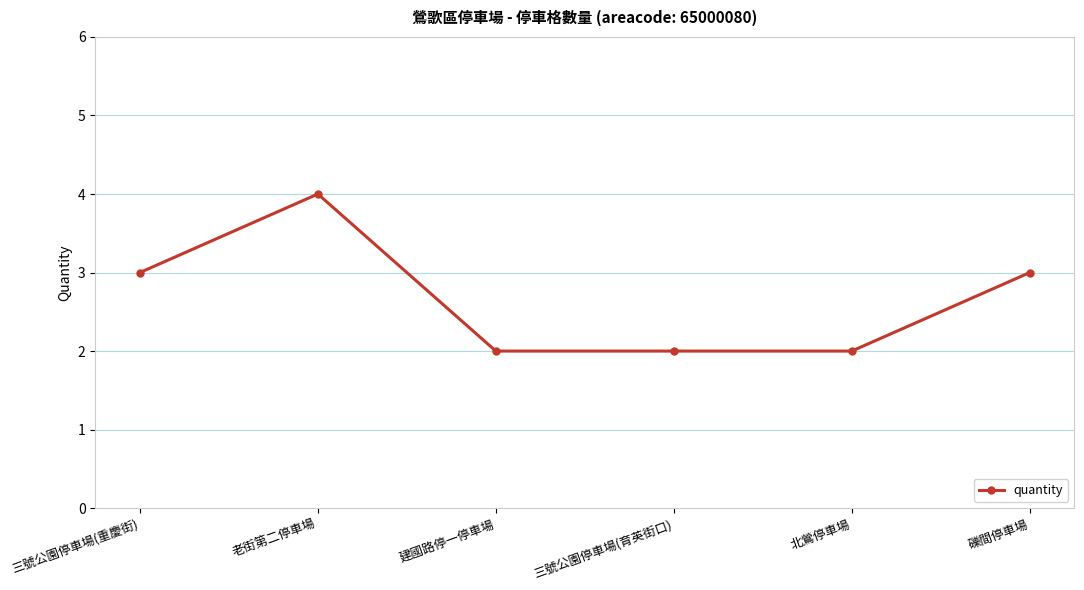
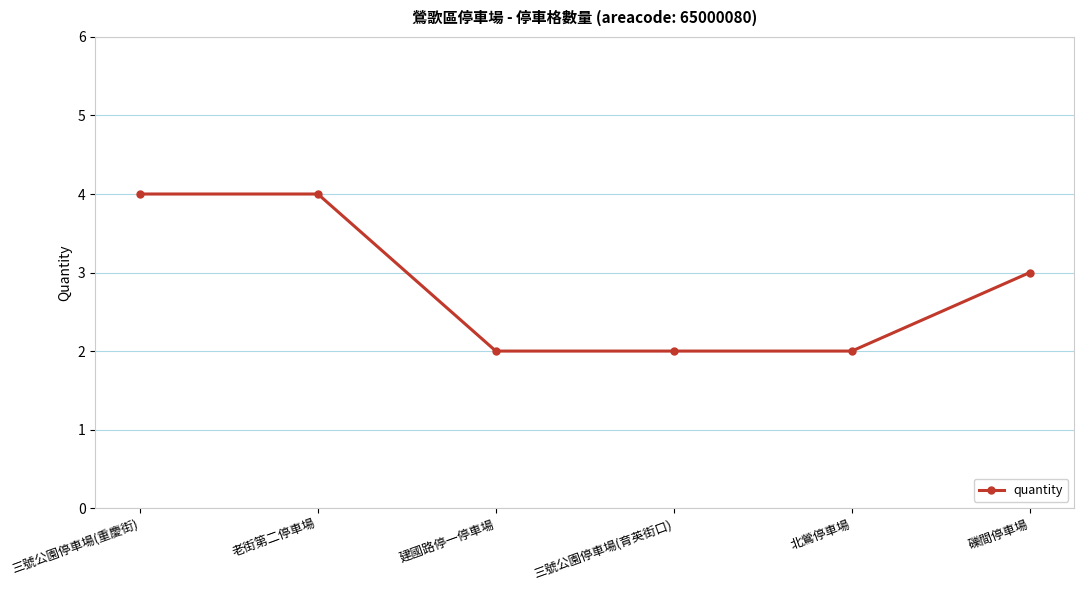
三號公園停車場(重慶街): 3 -> 4
